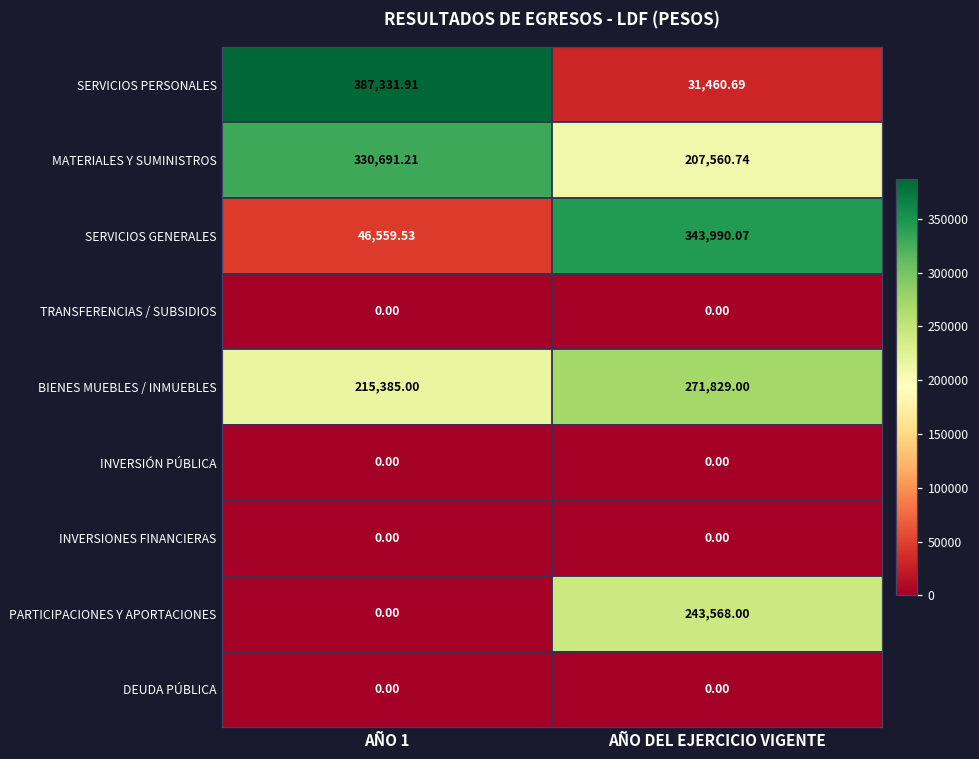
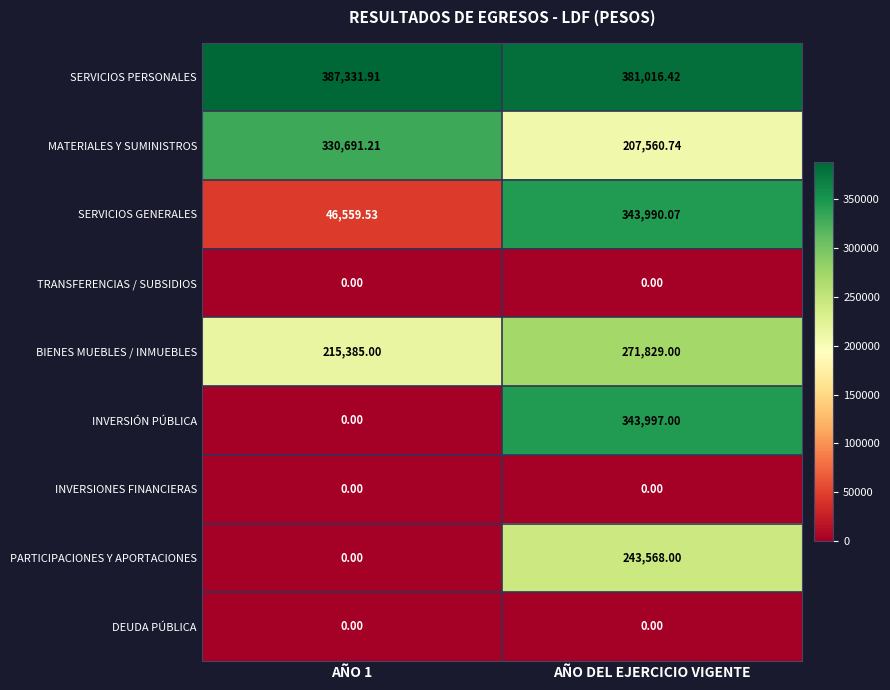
SERVICIOS PERSONALES, AÑO DEL EJERCICIO VIGENTE: 31,460.69 -> 381,016.42
INVERSIÓN PÚBLICA, AÑO DEL EJERCICIO VIGENTE: 0.00 -> 343,997.00
